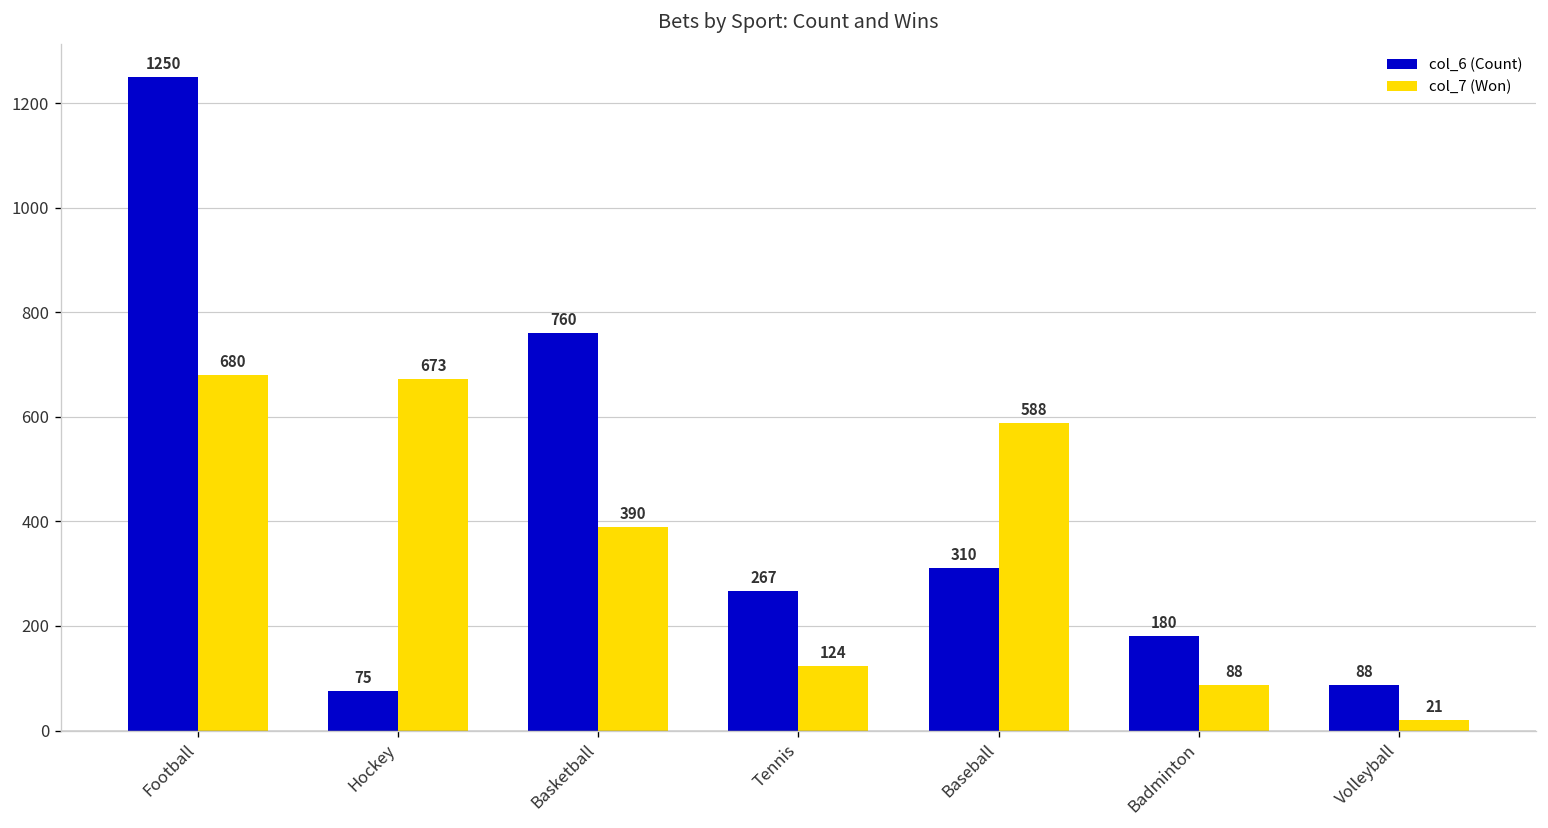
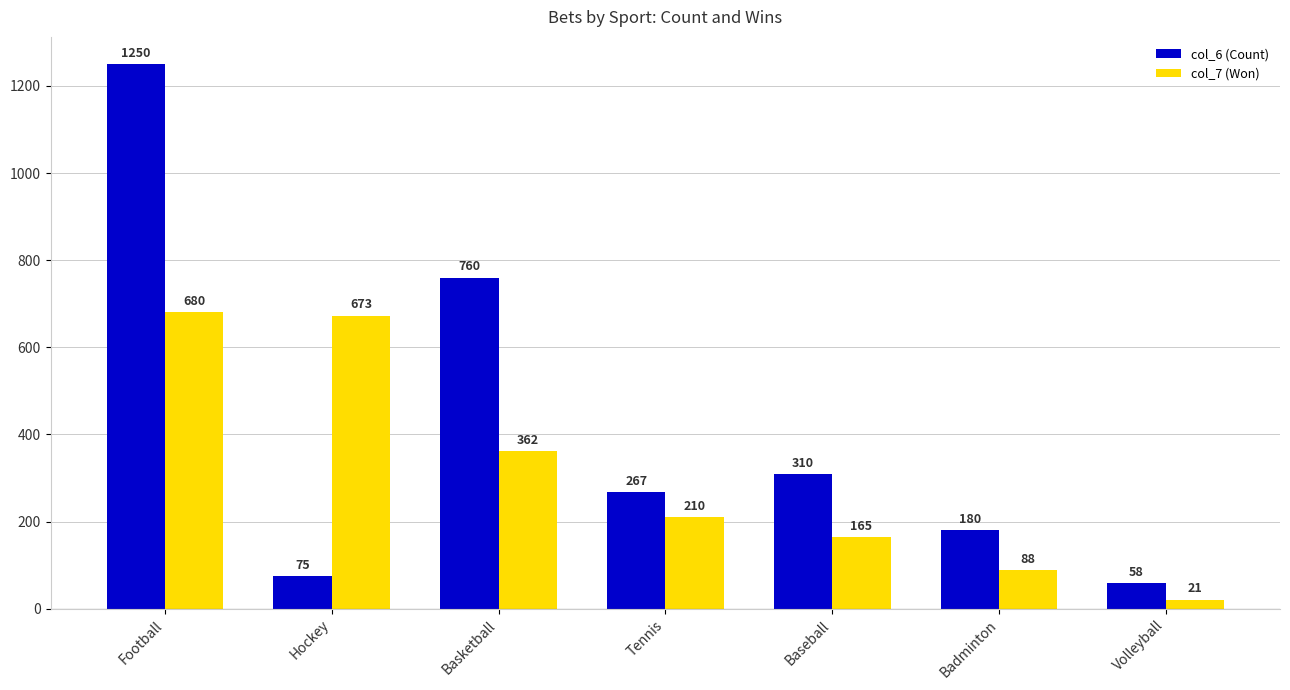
col_7 (Won), Basketball: 390 -> 362
col_7 (Won), Tennis: 124 -> 210
col_7 (Won), Baseball: 588 -> 165
col_6 (Count), Volleyball: 88 -> 58
